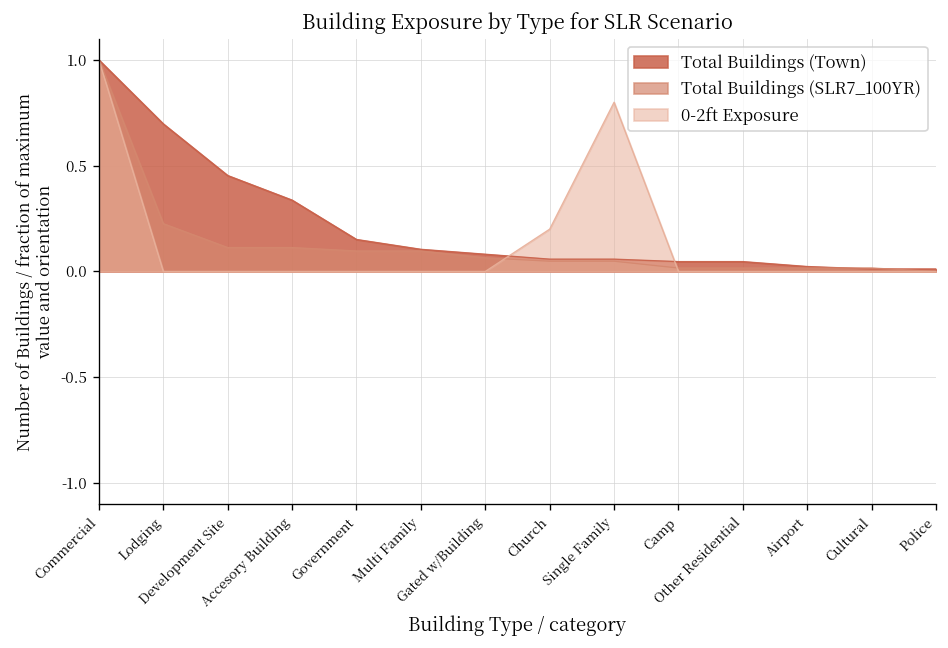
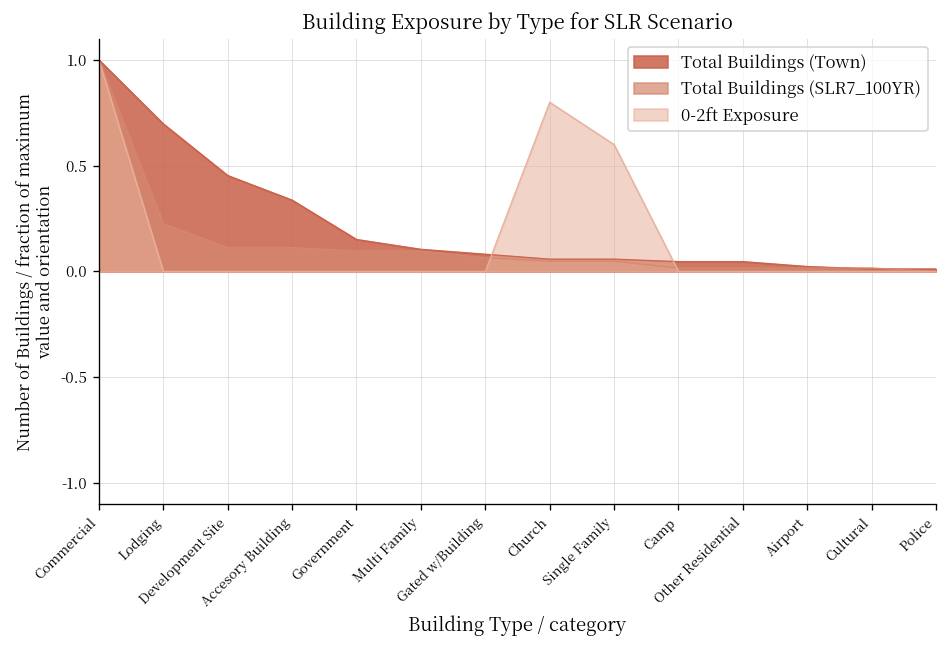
0-2ft Exposure, Church: 0.20 -> 0.80
0-2ft Exposure, Single Family: 0.80 -> 0.60
